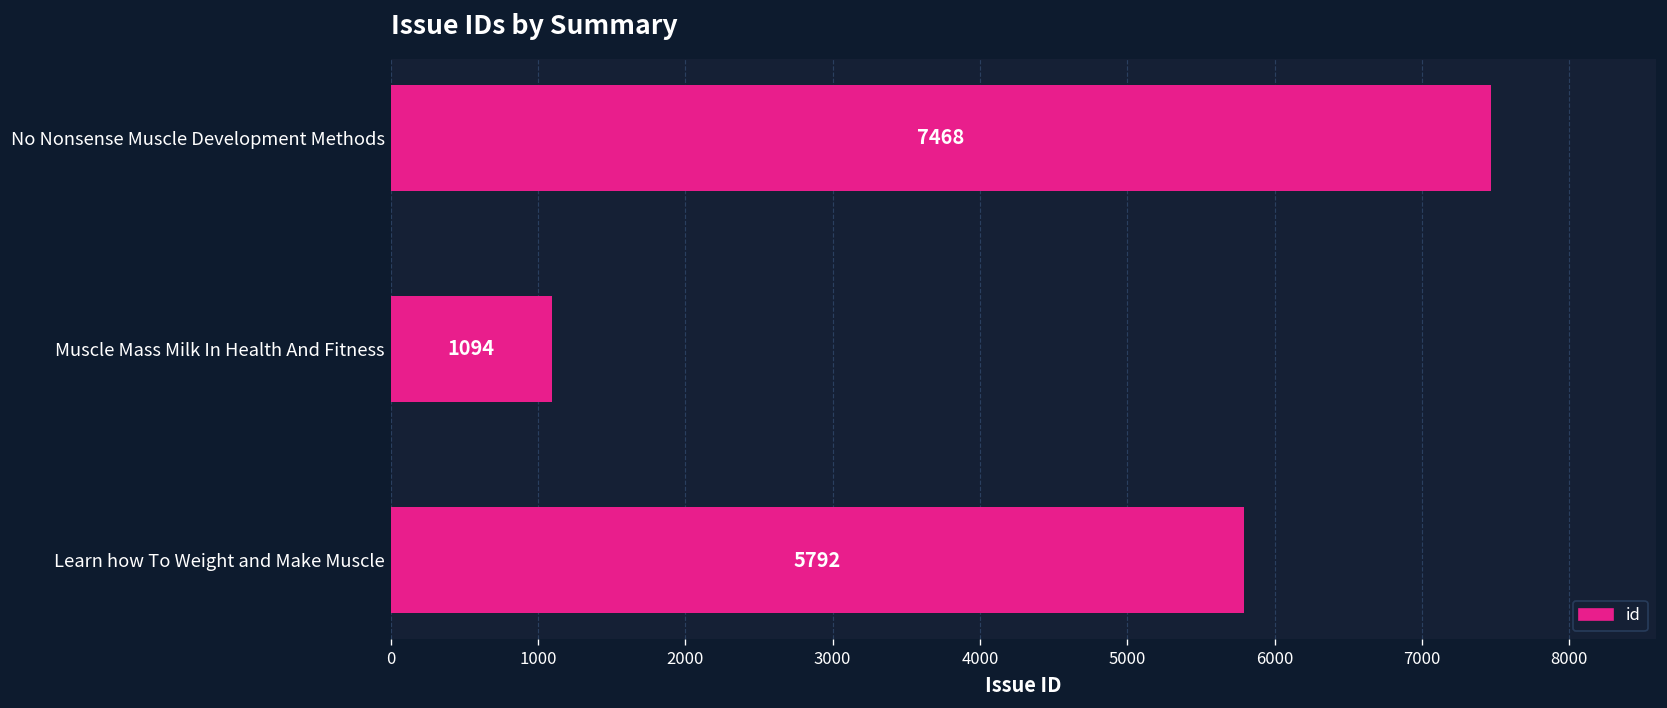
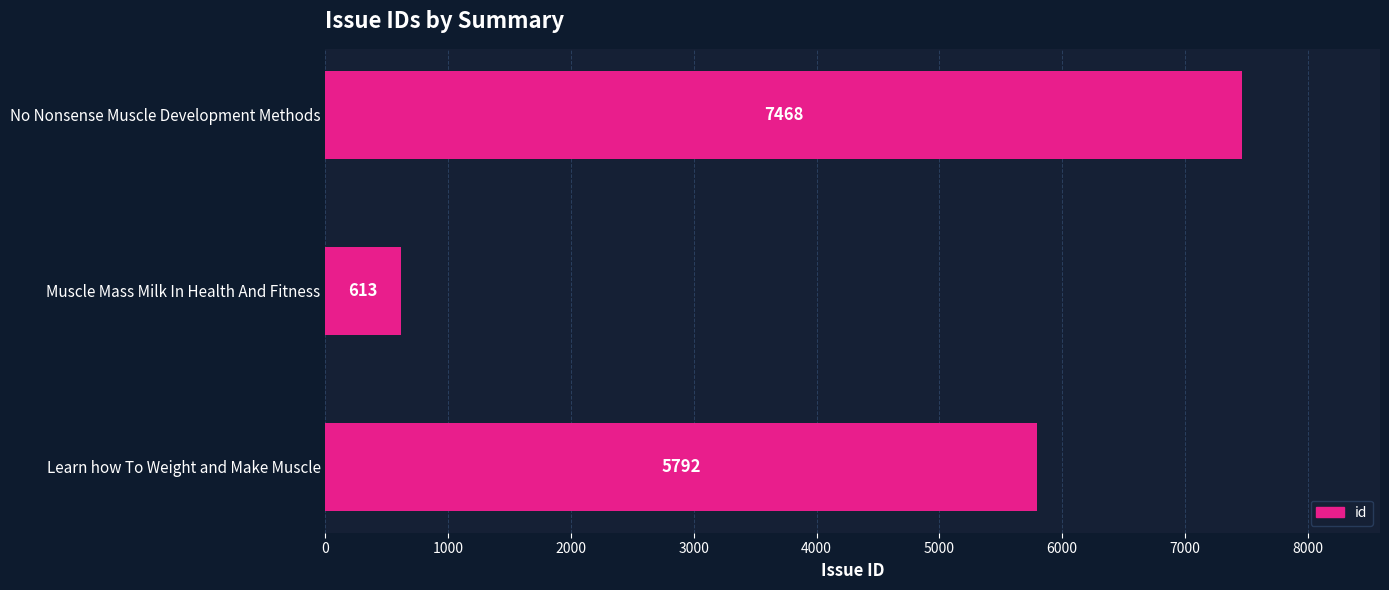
Muscle Mass Milk In Health And Fitness: 1094 -> 613
